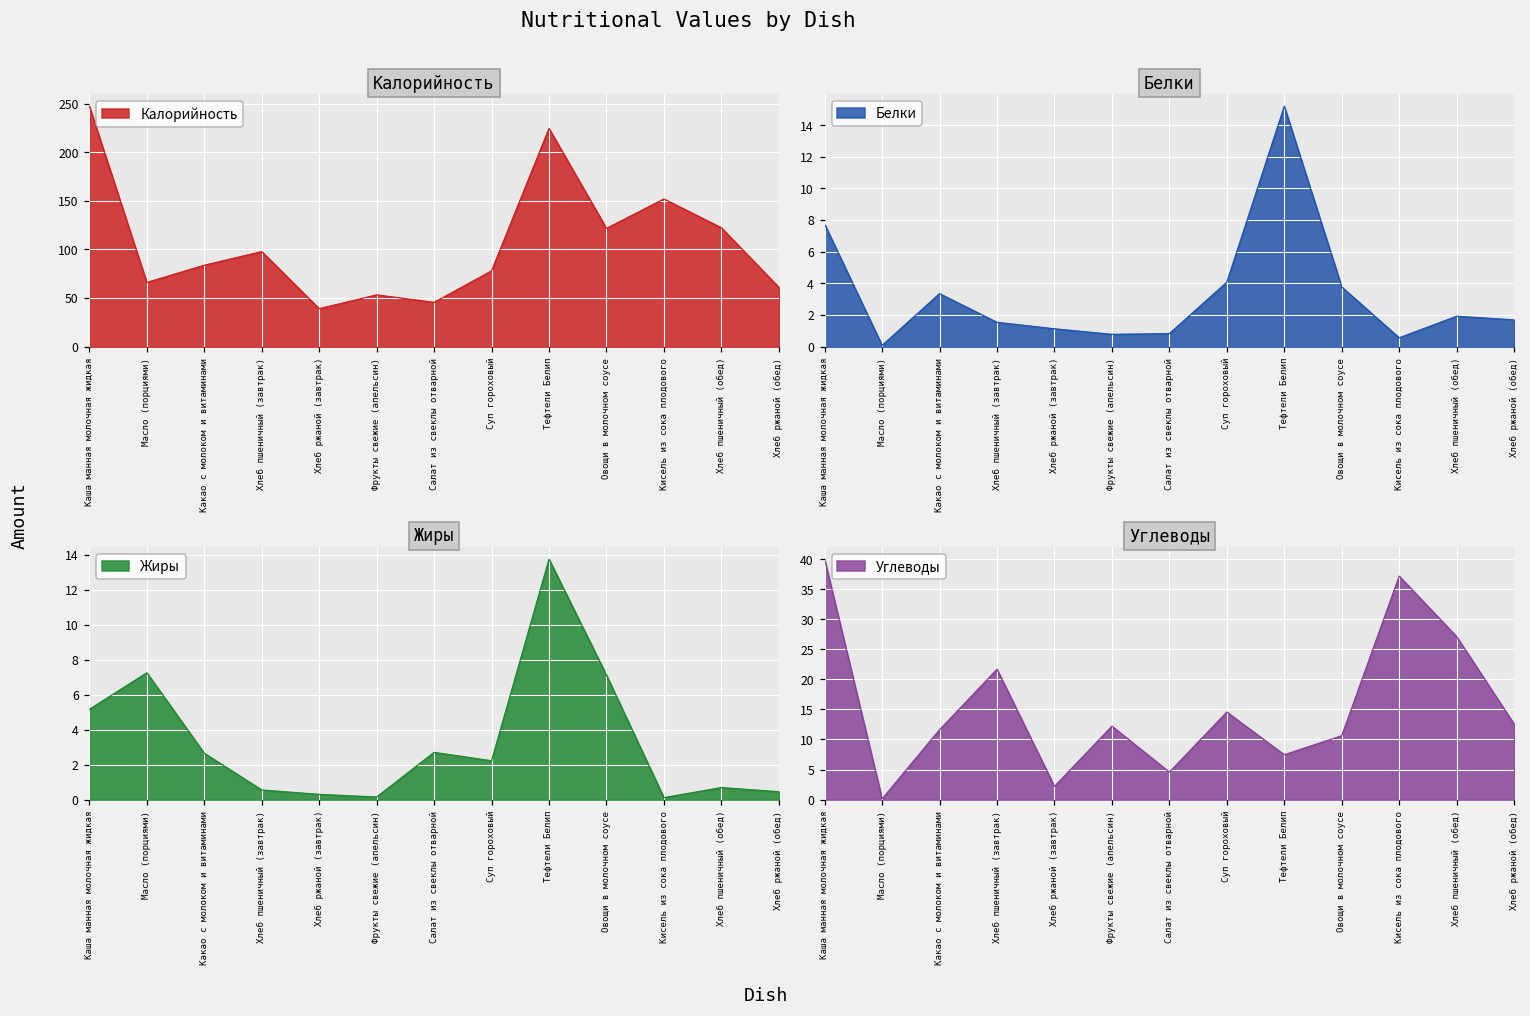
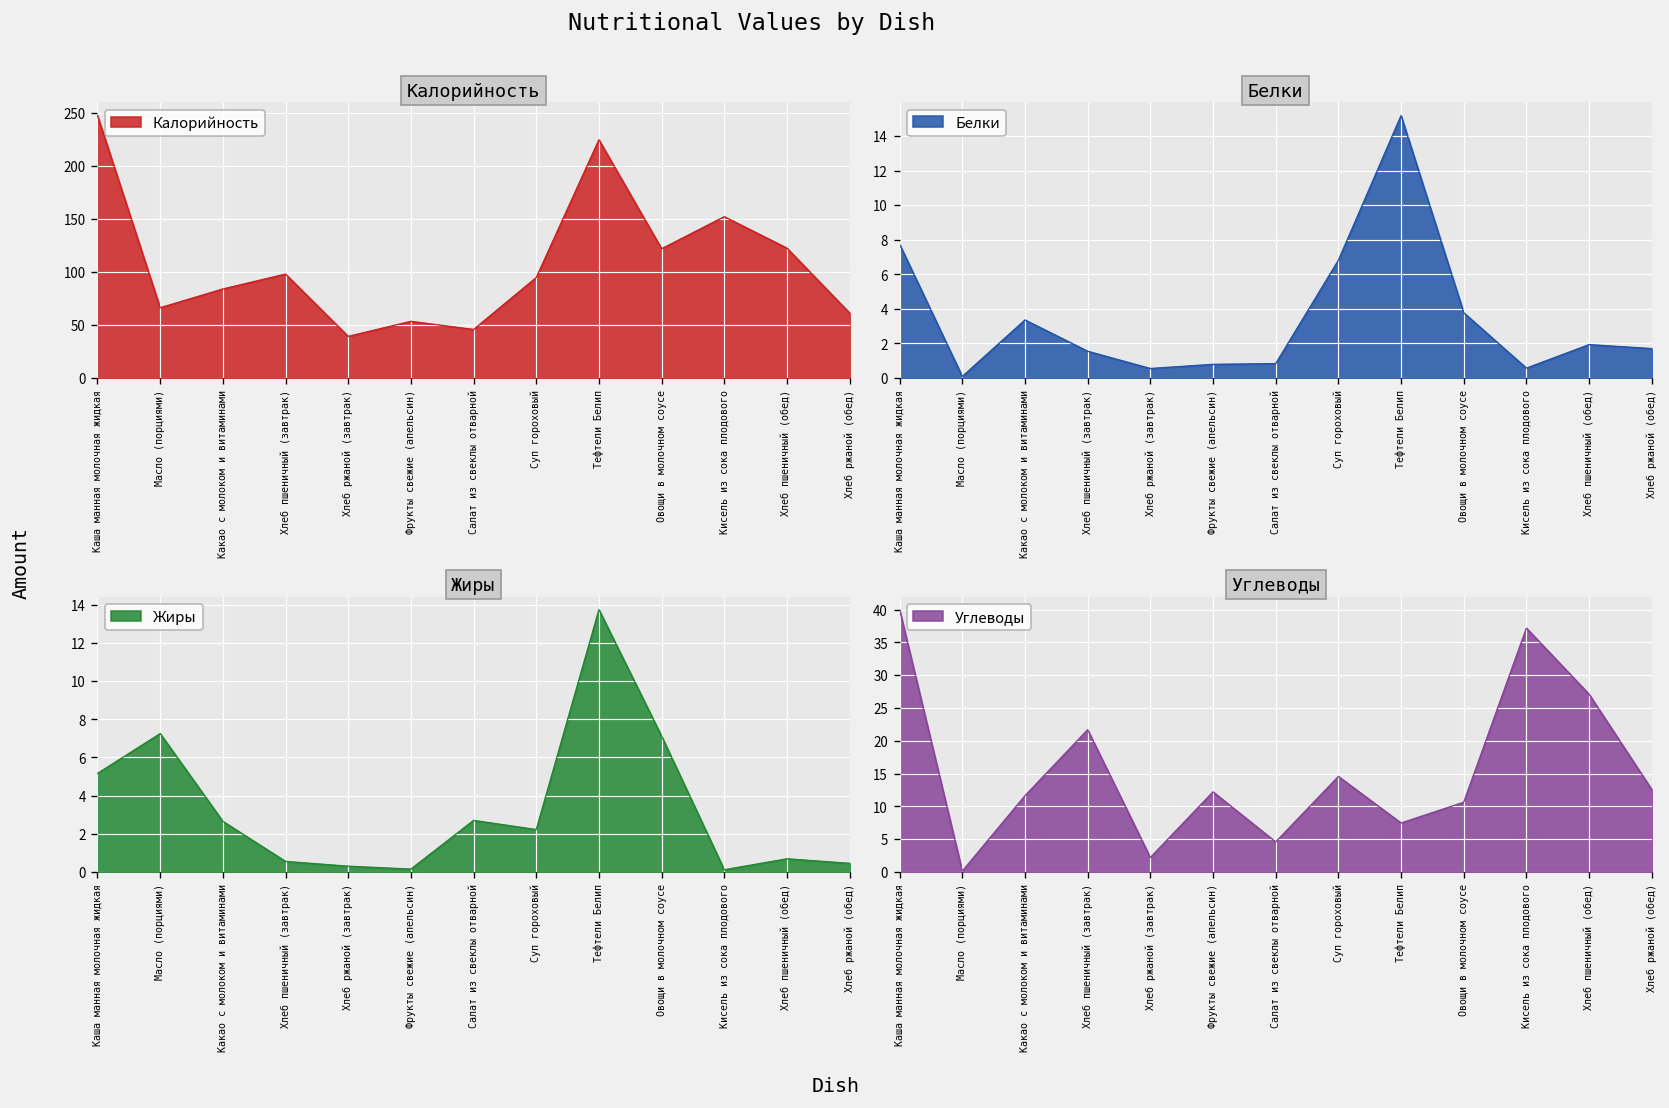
Калорийность, Суп гороховый: 80 -> 90
Белки, Хлеб ржаной (завтрак): 1.1 -> 0.5
Белки, Суп гороховый: 4.1 -> 6.8
